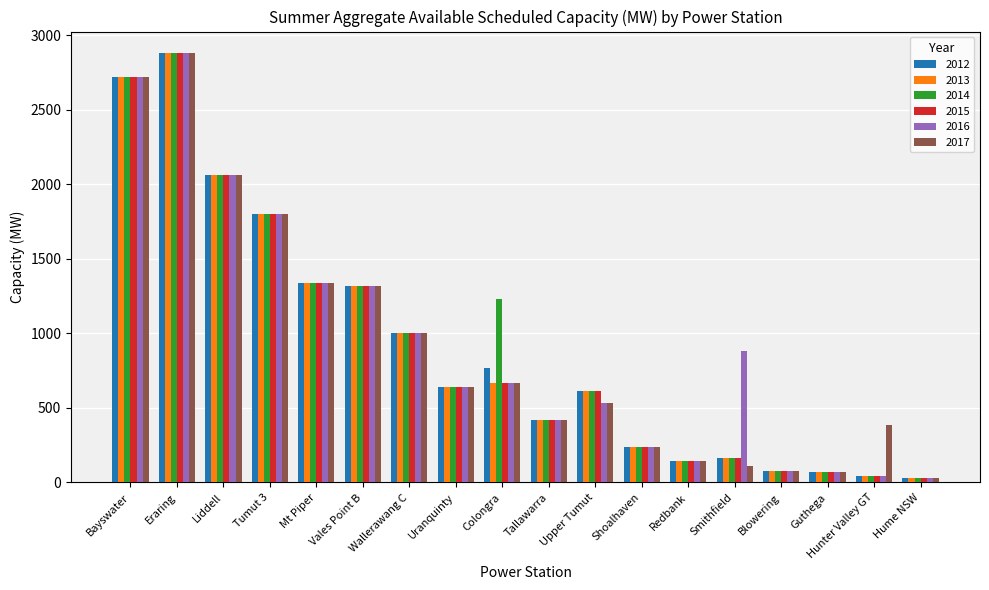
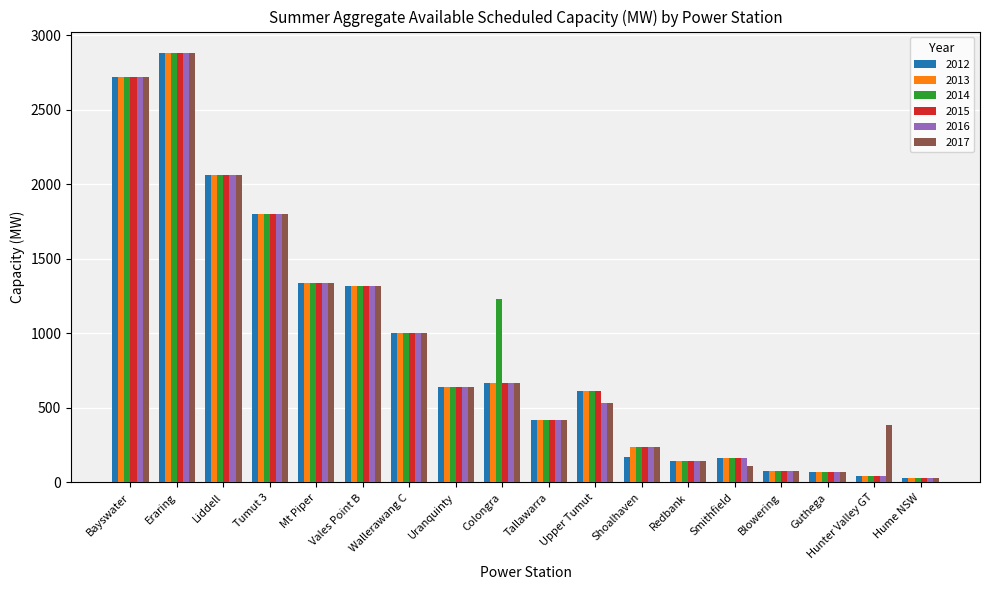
2012, Colongra: 770 -> 670
2012, Shoalhaven: 240 -> 170
2016, Smithfield: 880 -> 160
